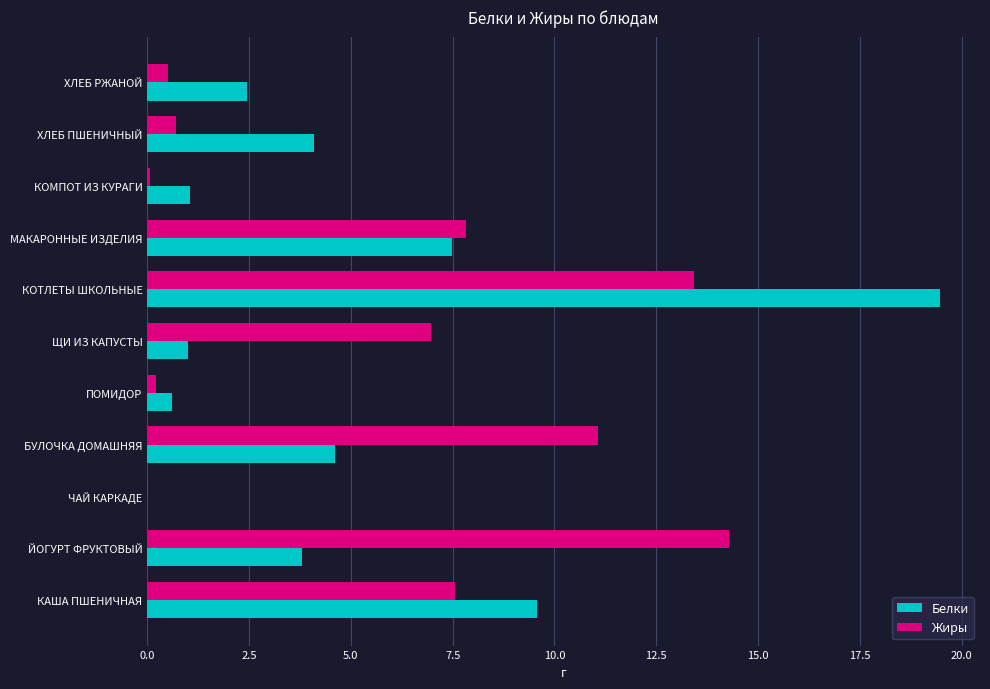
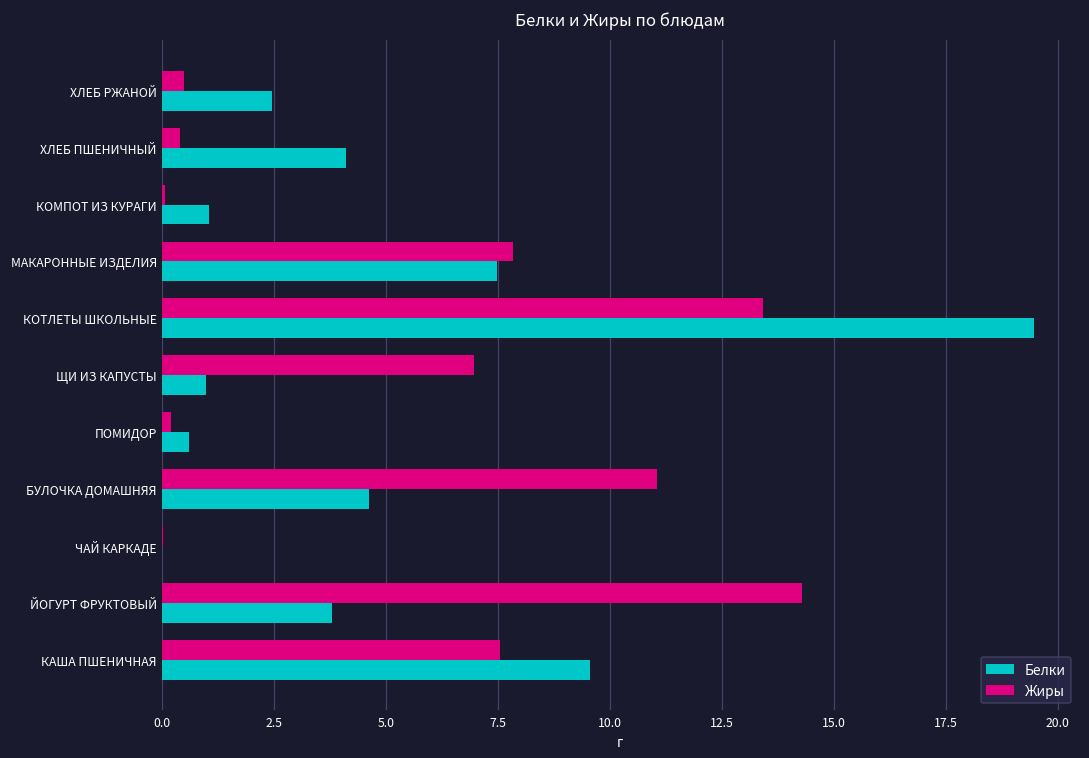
Жиры, ХЛЕБ ПШЕНИЧНЫЙ: 0.7 -> 0.4
